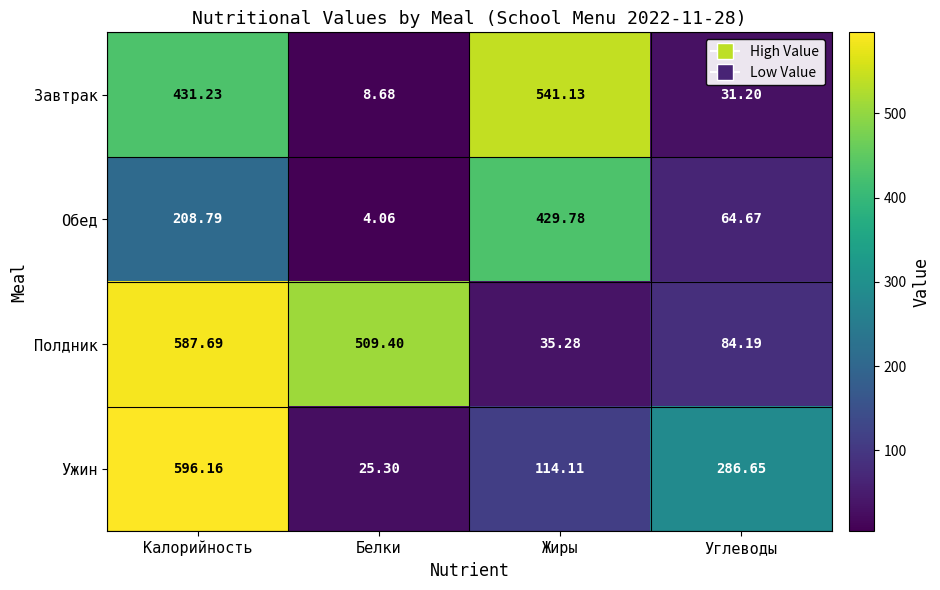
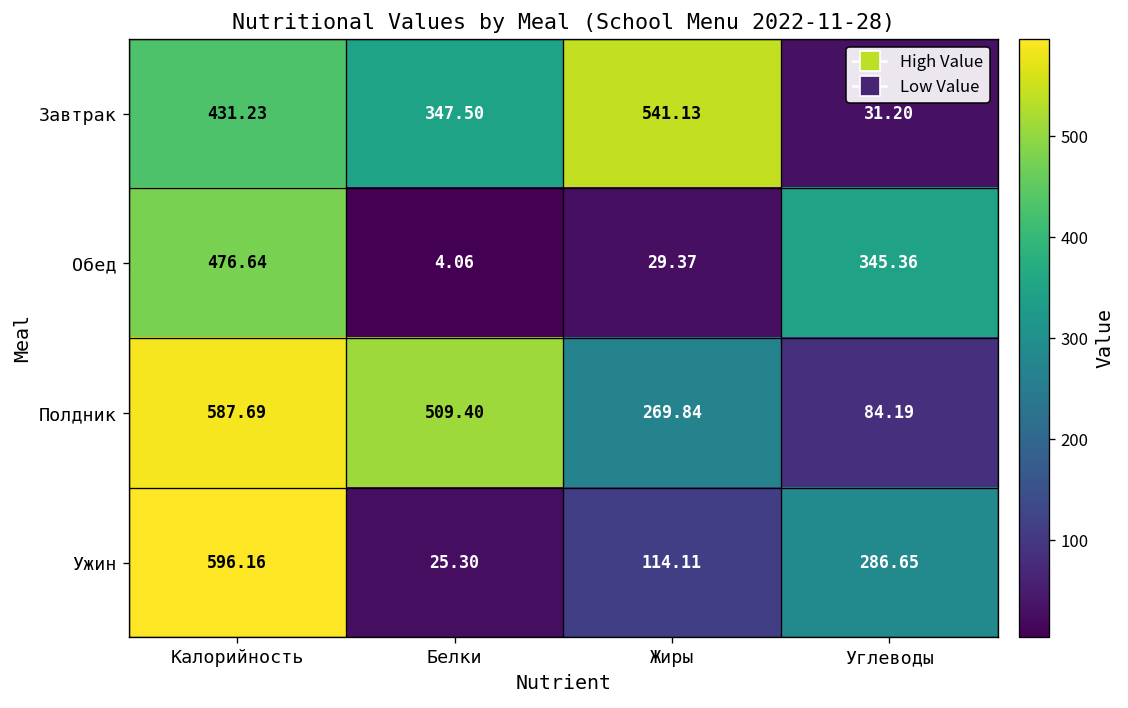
Завтрак, Белки: 8.68 -> 347.50
Обед, Калорийность: 208.79 -> 476.64
Обед, Жиры: 429.78 -> 29.37
Обед, Углеводы: 64.67 -> 345.36
Полдник, Жиры: 35.28 -> 269.84
